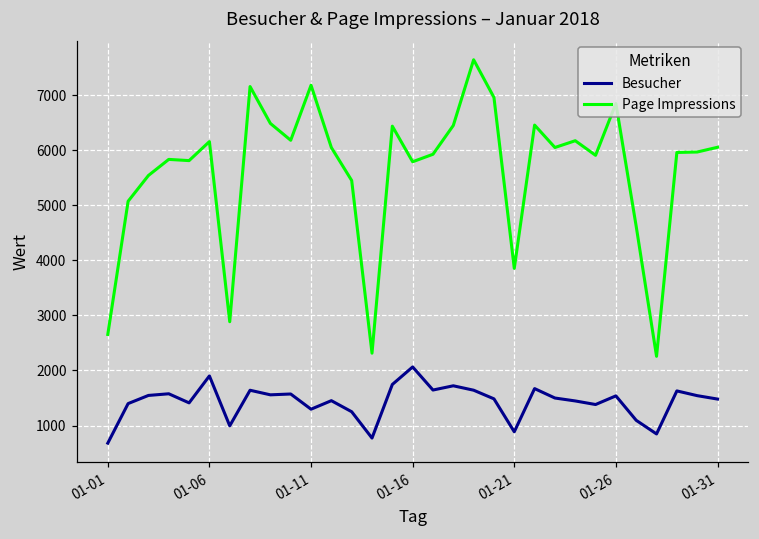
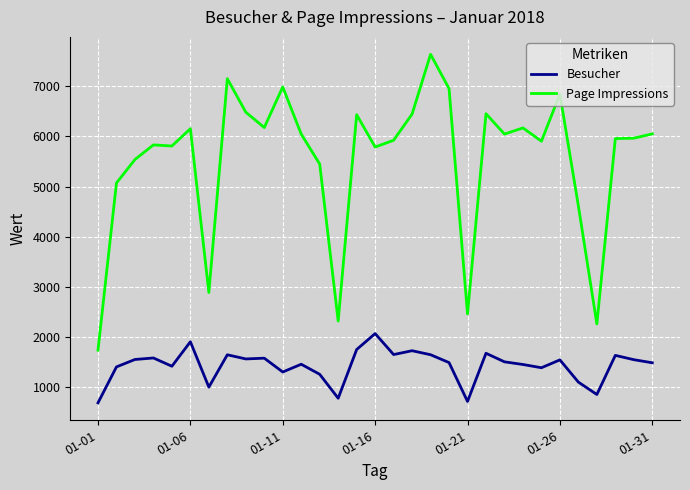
Page Impressions, 01-01: 2700 -> 1700
Page Impressions, 01-11: 7200 -> 7000
Besucher, 01-21: 900 -> 700
Page Impressions, 01-21: 3900 -> 2500
